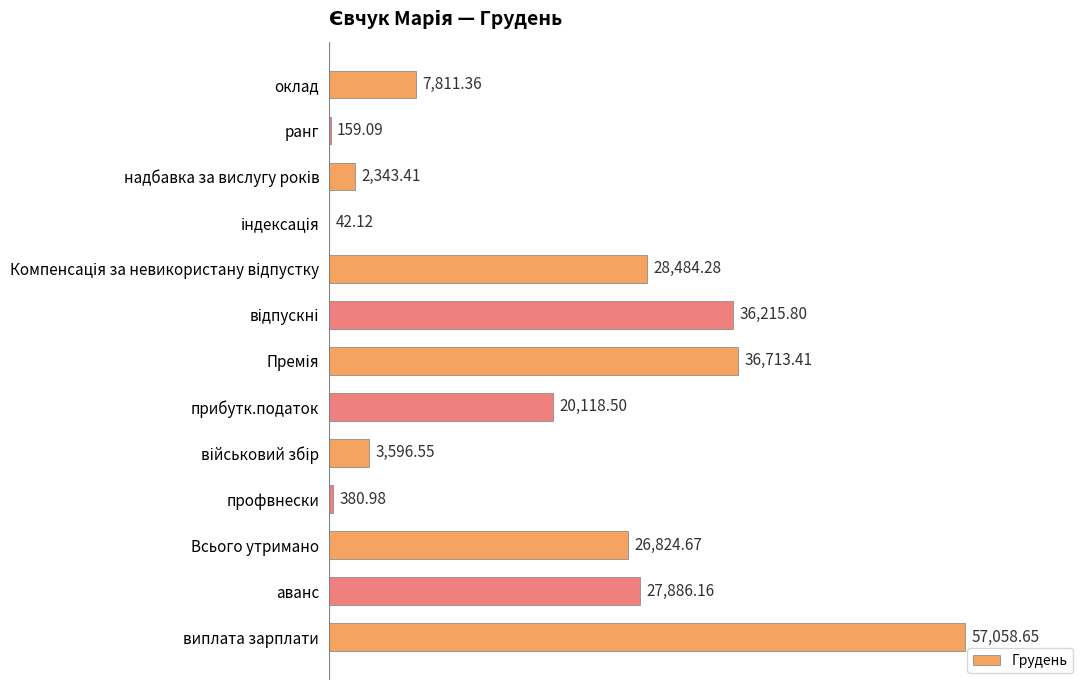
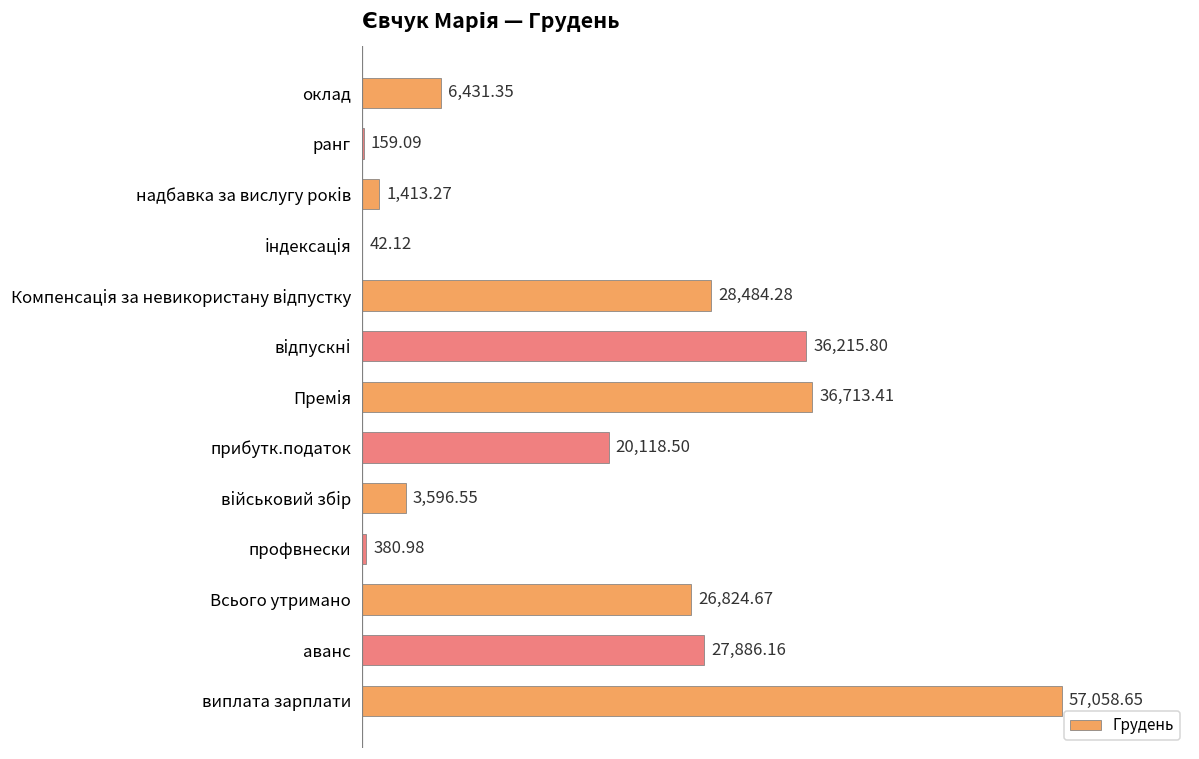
оклад: 7,811.36 -> 6,431.35
надбавка за вислугу років: 2,343.41 -> 1,413.27
